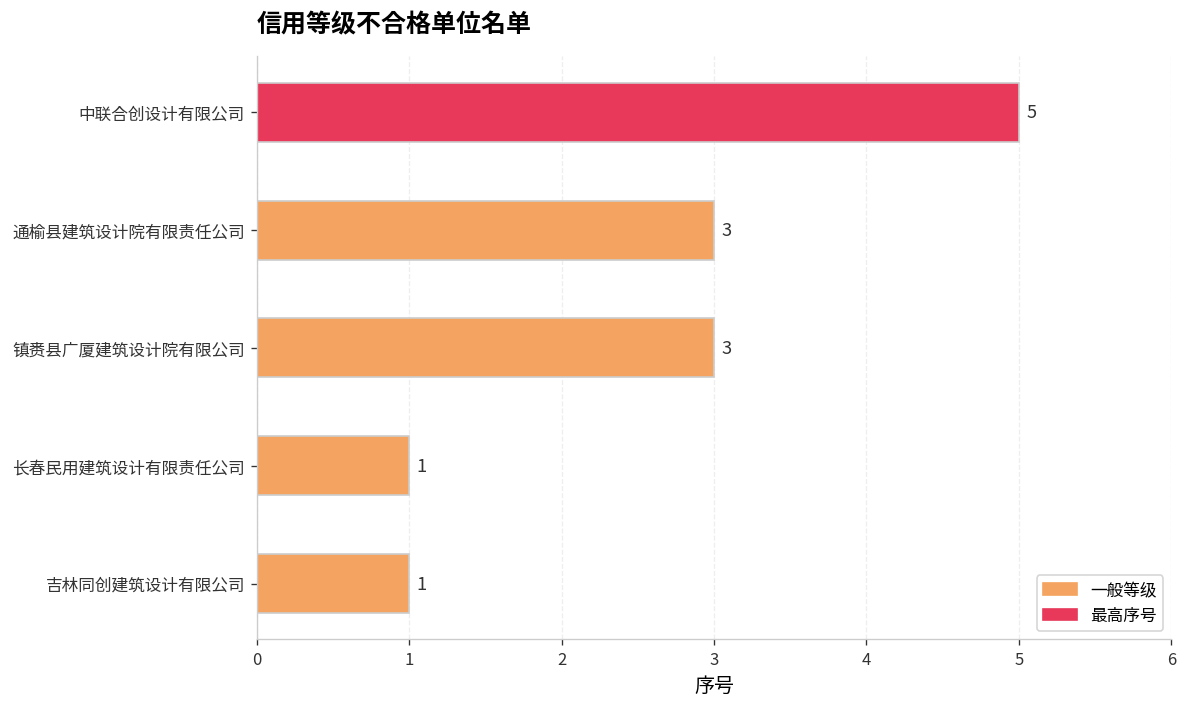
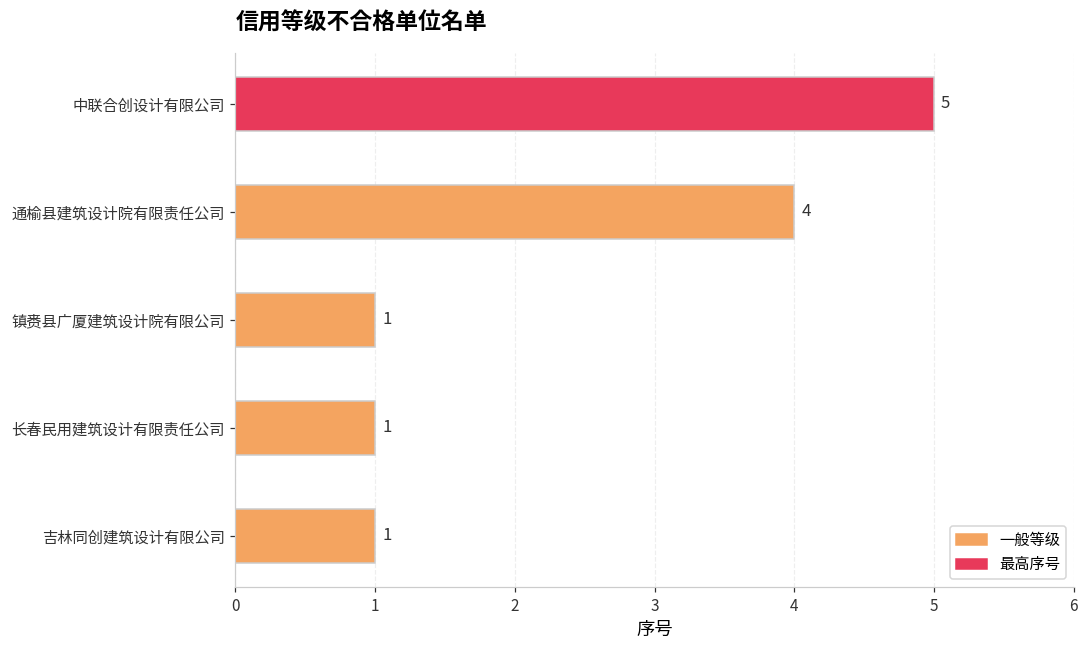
通榆县建筑设计院有限责任公司: 3 -> 4
镇赉县广厦建筑设计院有限公司: 3 -> 1
